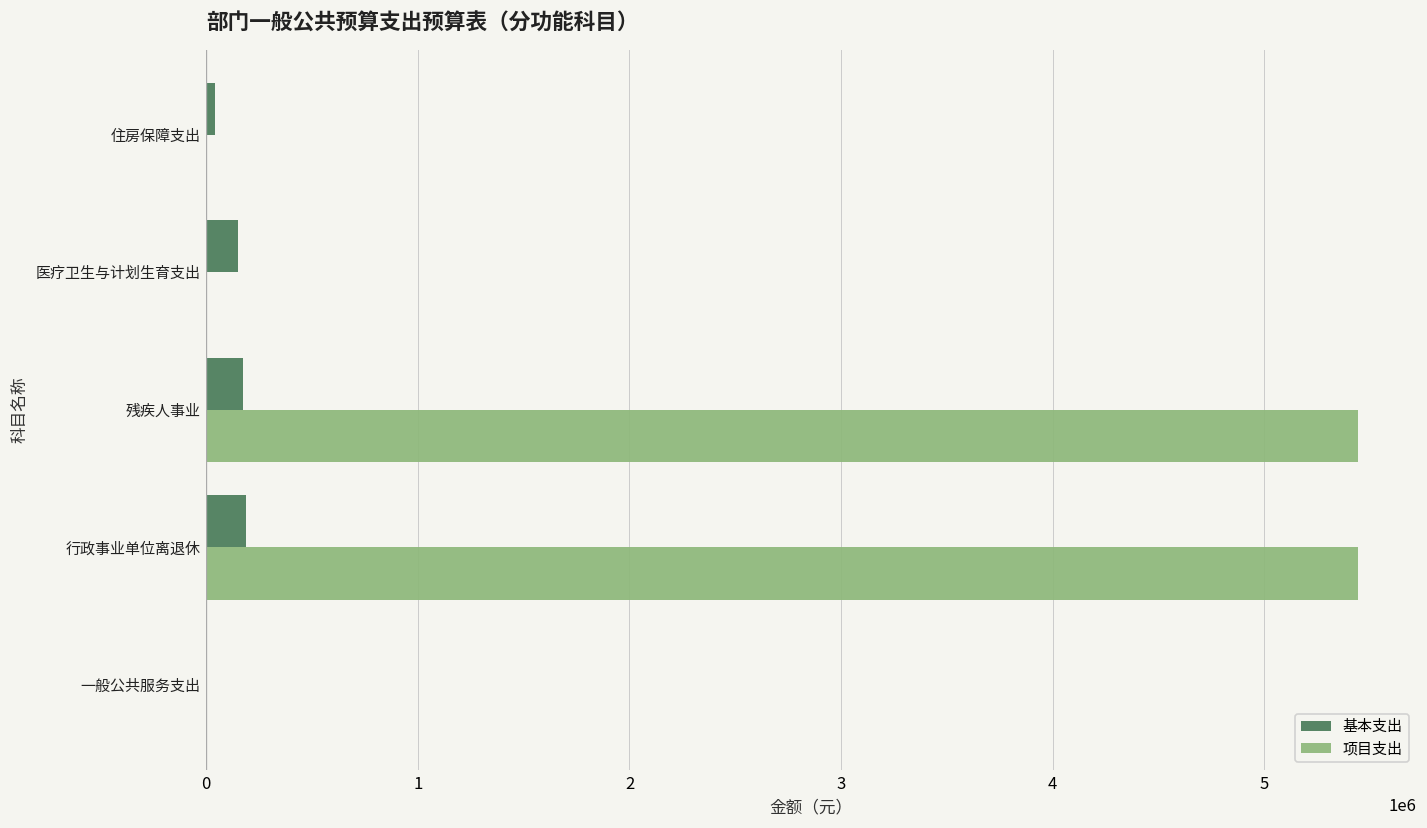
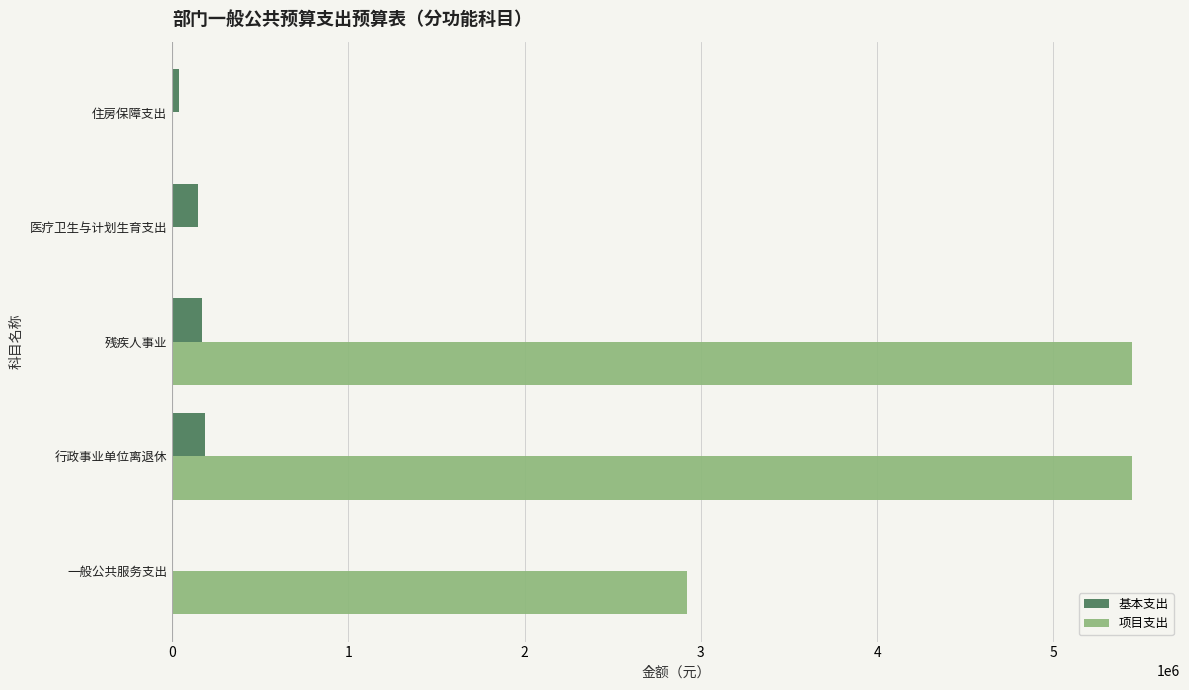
项目支出, 一般公共服务支出: 10000 -> 2920000
